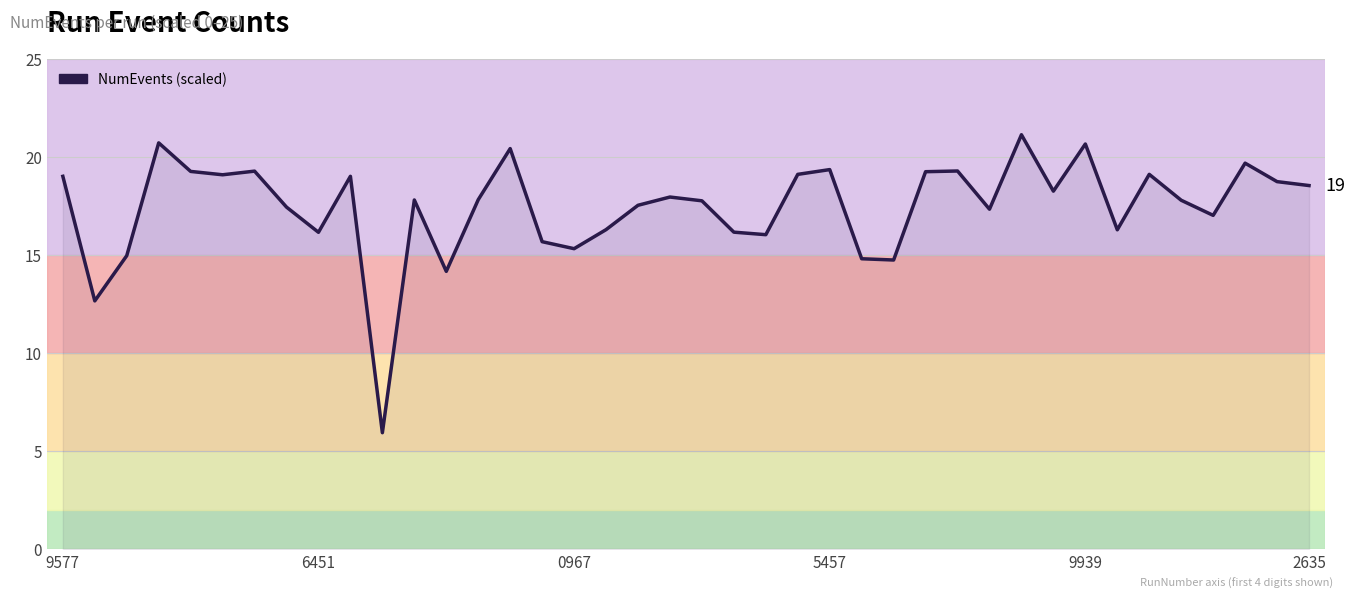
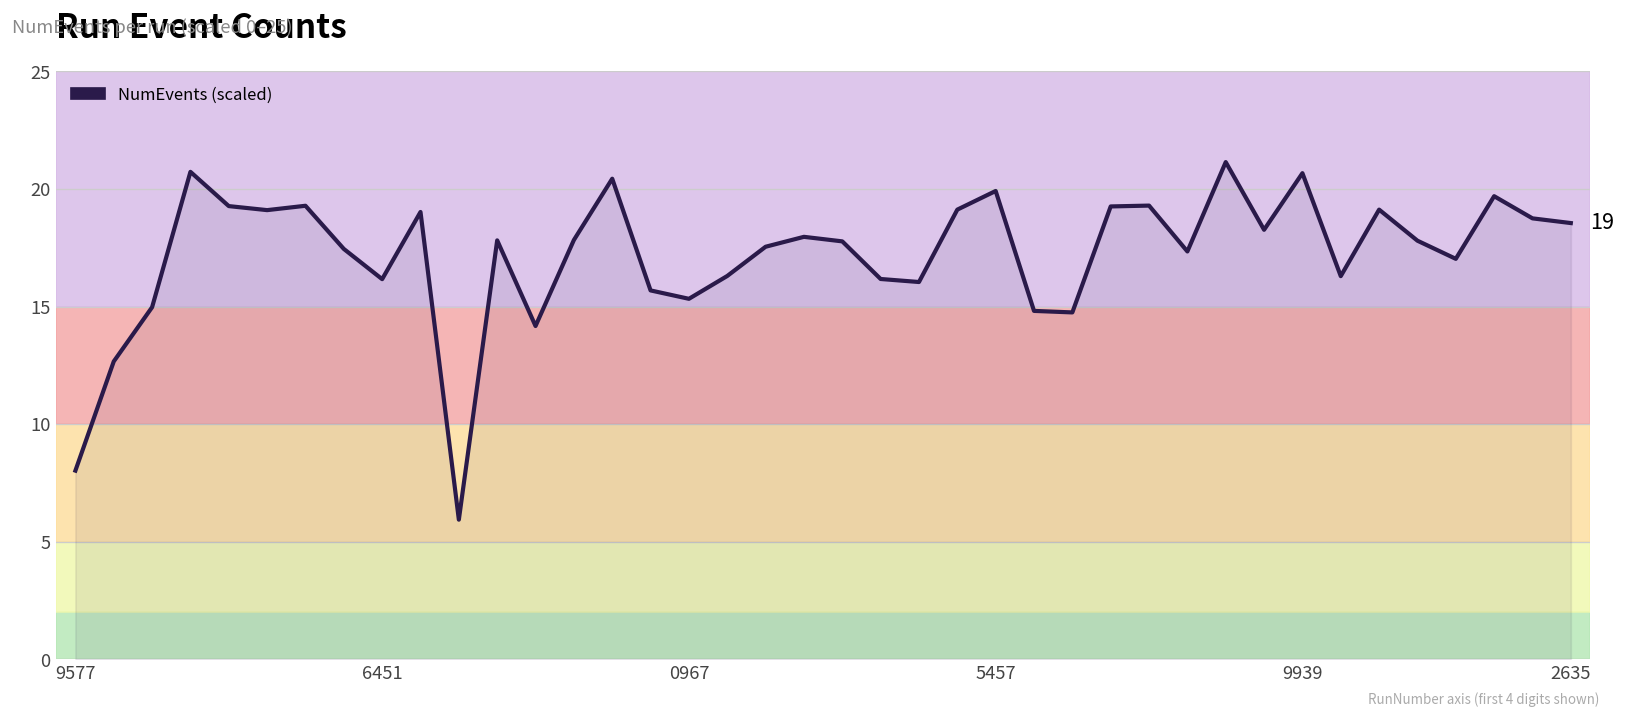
9577: 19.0 -> 8.0
5457: 19.4 -> 19.9
